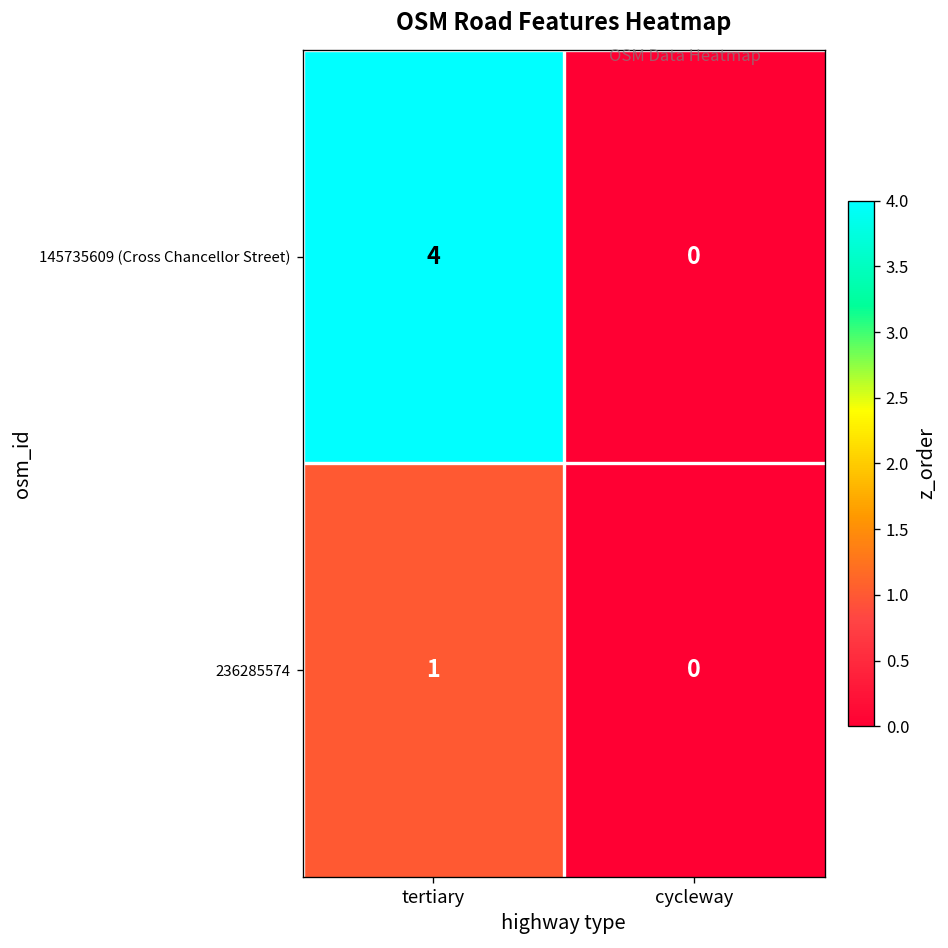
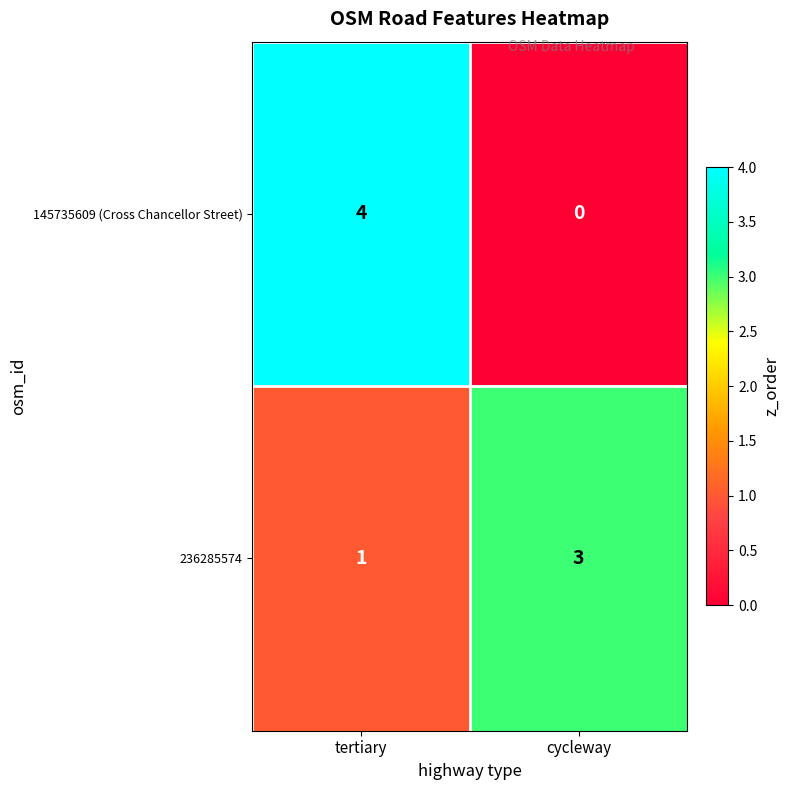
236285574, cycleway: 0 -> 3
